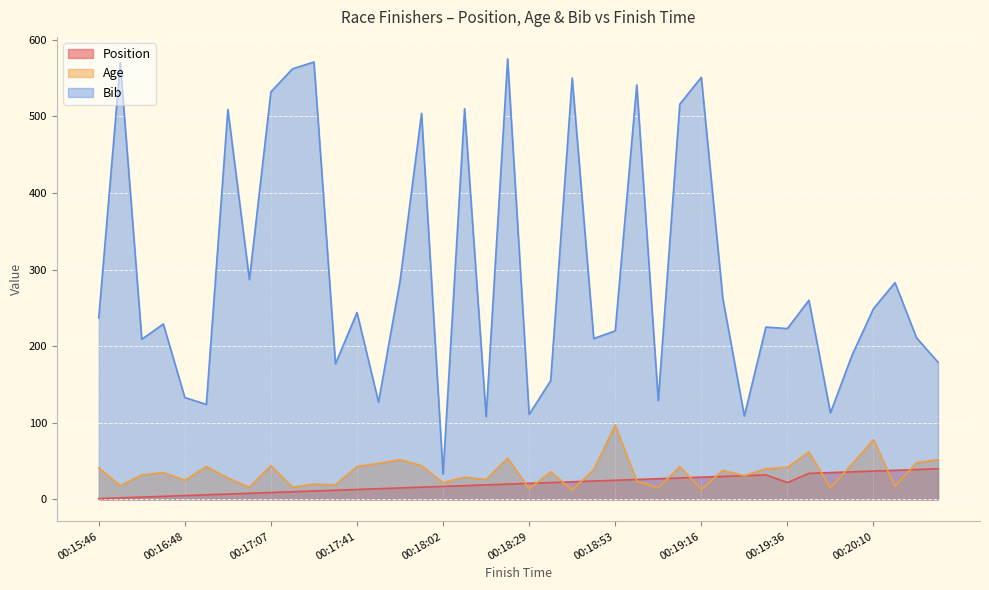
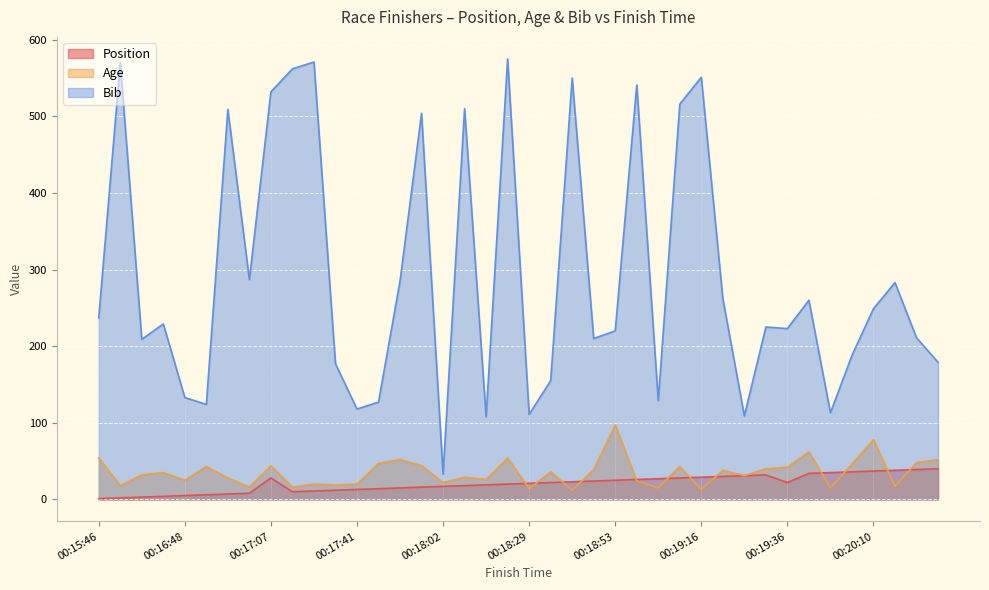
Age, 00:15:46: 40 -> 50
Position, 00:17:07: 10 -> 30
Age, 00:17:41: 40 -> 20
Bib, 00:17:41: 240 -> 120
